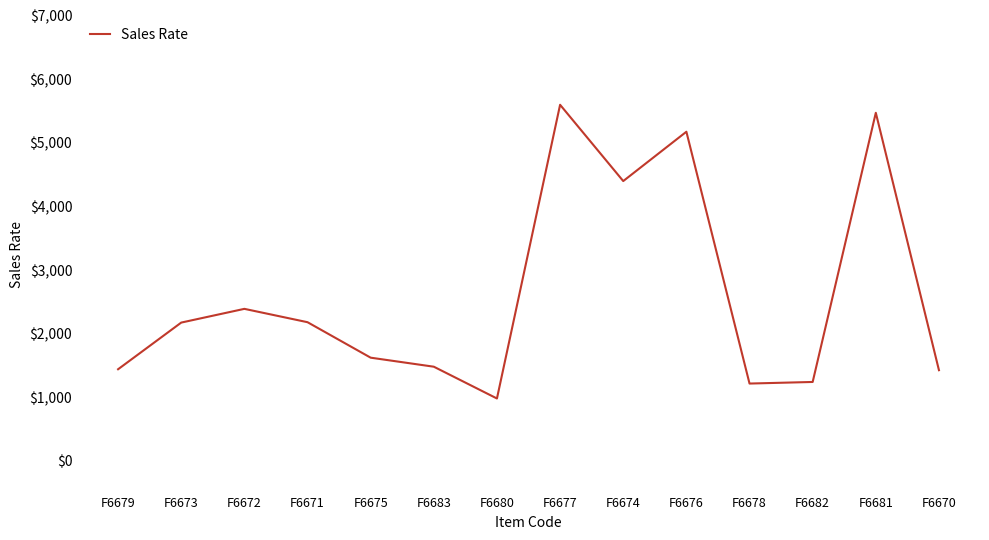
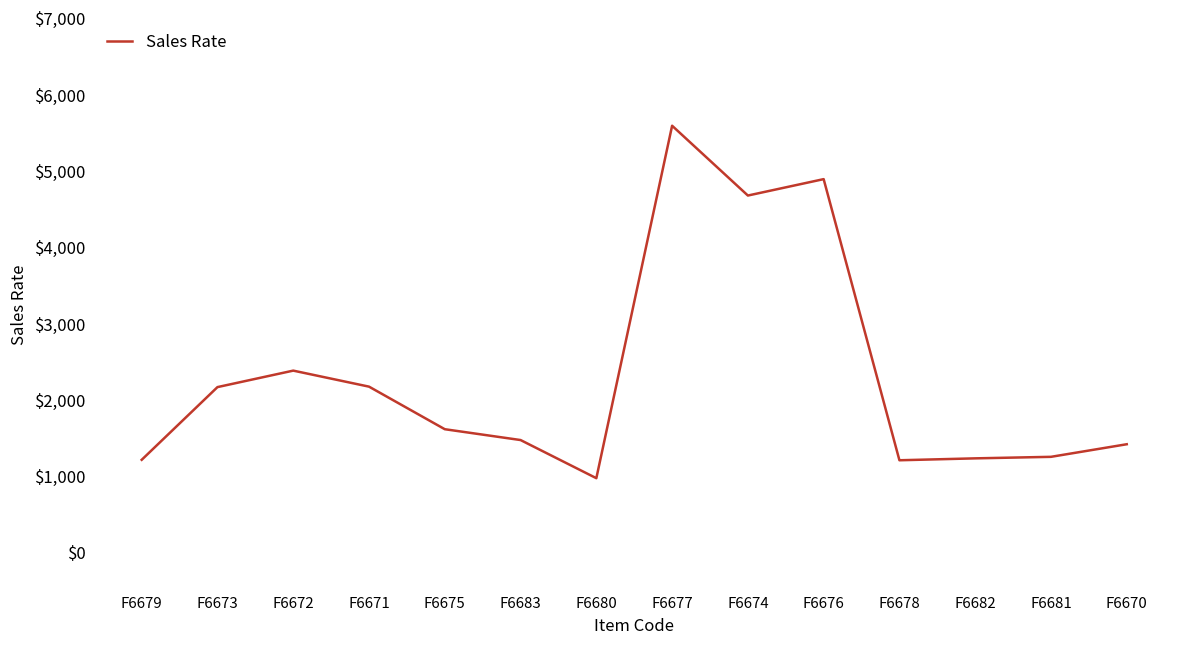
F6679: $1,400 -> $1,200
F6674: $4,400 -> $4,700
F6676: $5,200 -> $4,900
F6681: $5,500 -> $1,300
